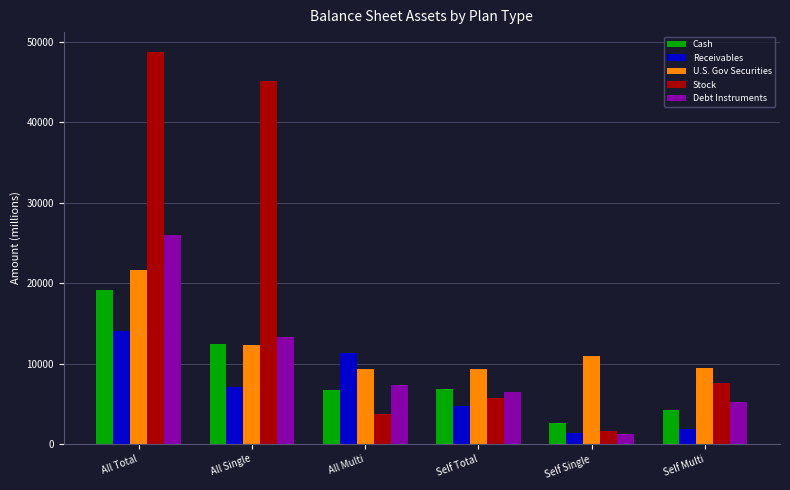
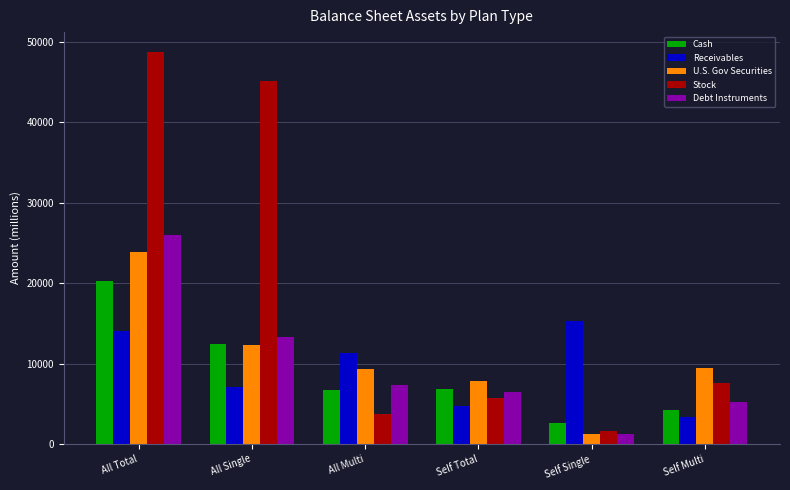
Cash, All Total: 19000 -> 20000
U.S. Gov Securities, All Total: 22000 -> 24000
U.S. Gov Securities, Self Total: 9000 -> 8000
Receivables, Self Single: 1000 -> 15000
U.S. Gov Securities, Self Single: 11000 -> 1000
Receivables, Self Multi: 2000 -> 3000
